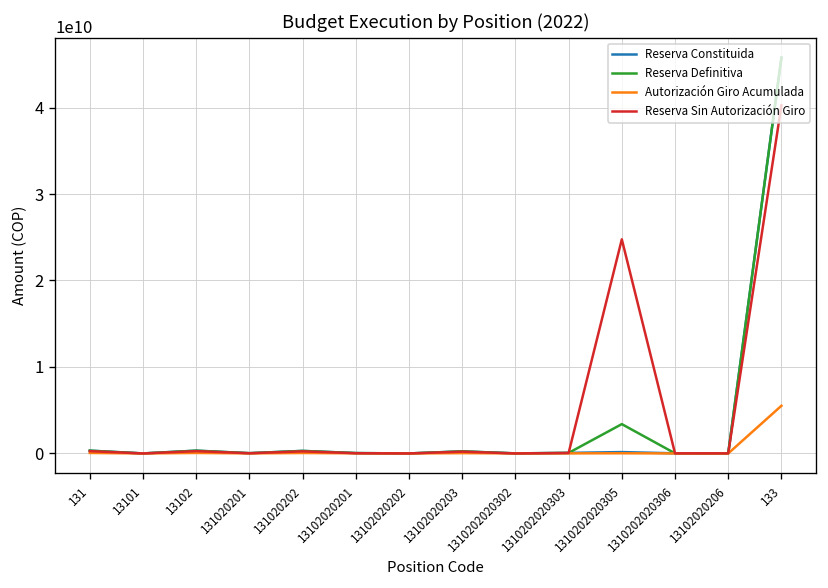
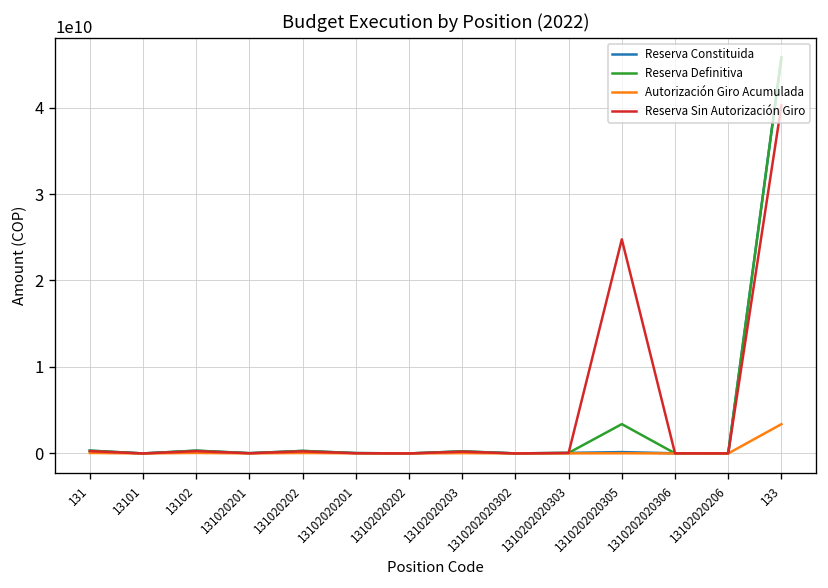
Autorización Giro Acumulada, 133: 6000000000 -> 3000000000
